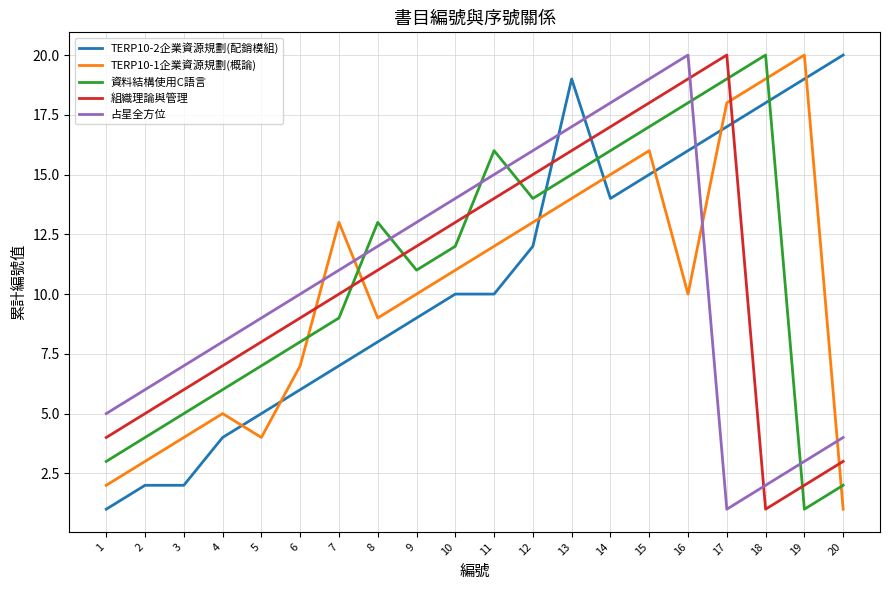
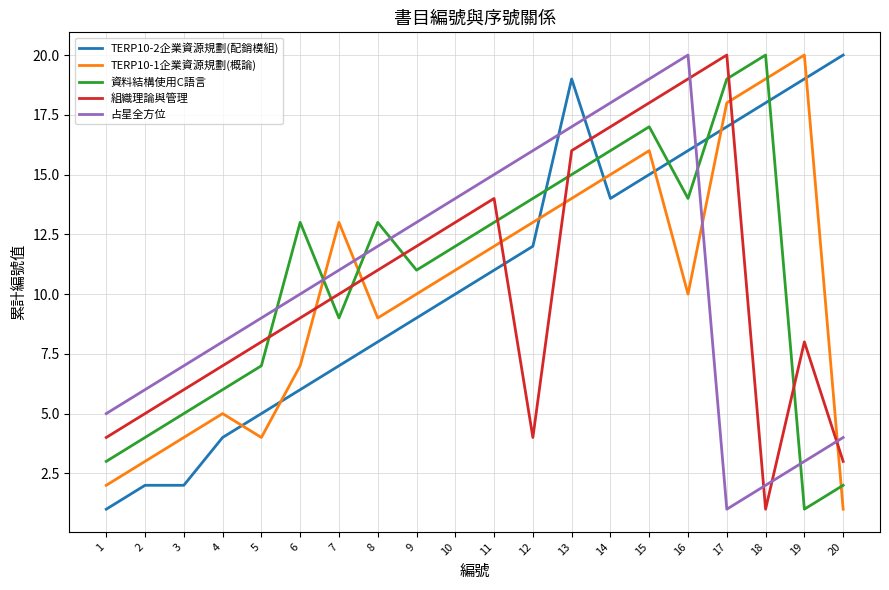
資料結構使用C語言, 6: 8 -> 13
TERP10-2企業資源規劃(配銷模組), 11: 10 -> 11
資料結構使用C語言, 11: 16 -> 13
組織理論與管理, 12: 15 -> 4
資料結構使用C語言, 16: 18 -> 14
組織理論與管理, 19: 2 -> 8
